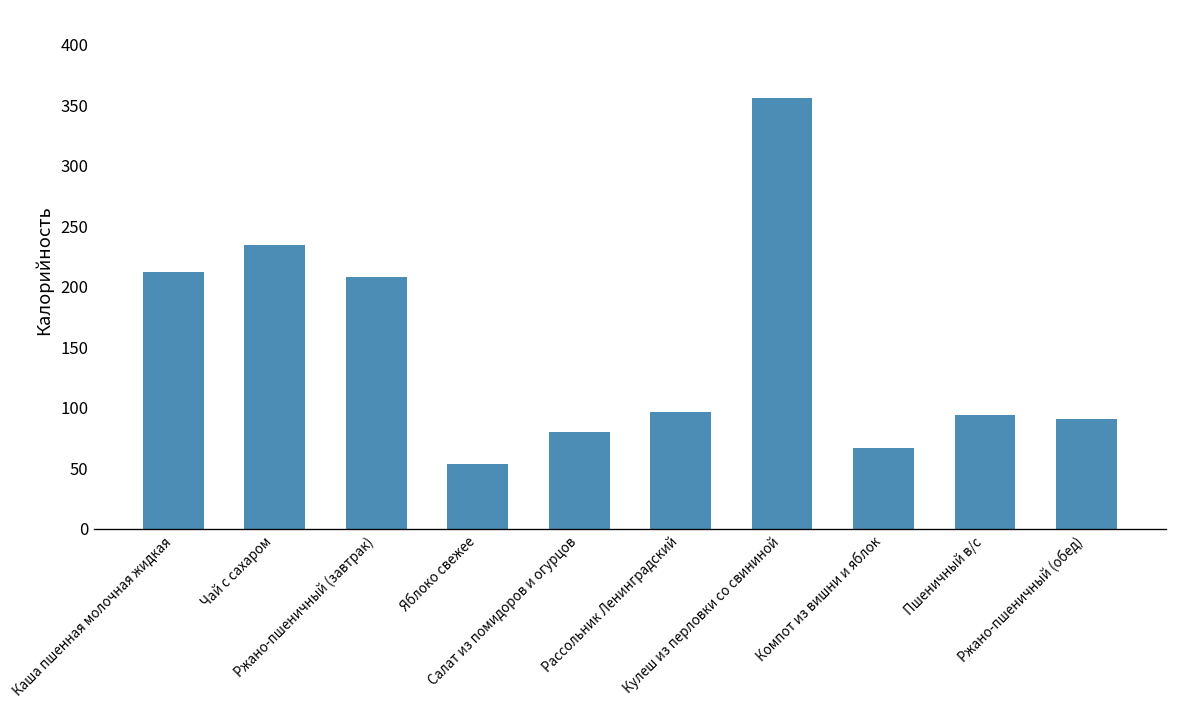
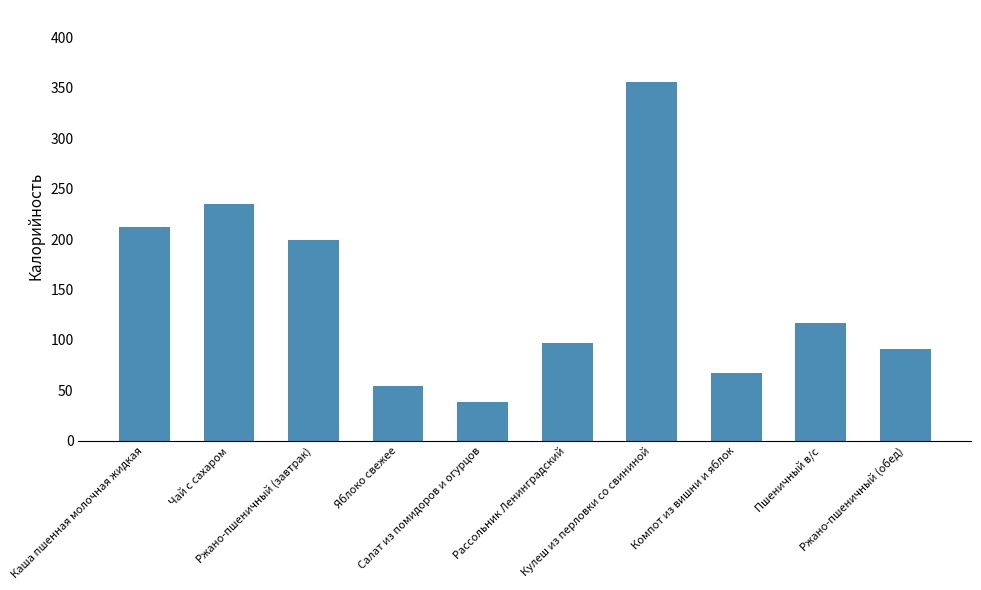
Ржано-пшеничный (завтрак): 208 -> 199
Салат из помидоров и огурцов: 80 -> 38
Пшеничный в/с: 94 -> 117
